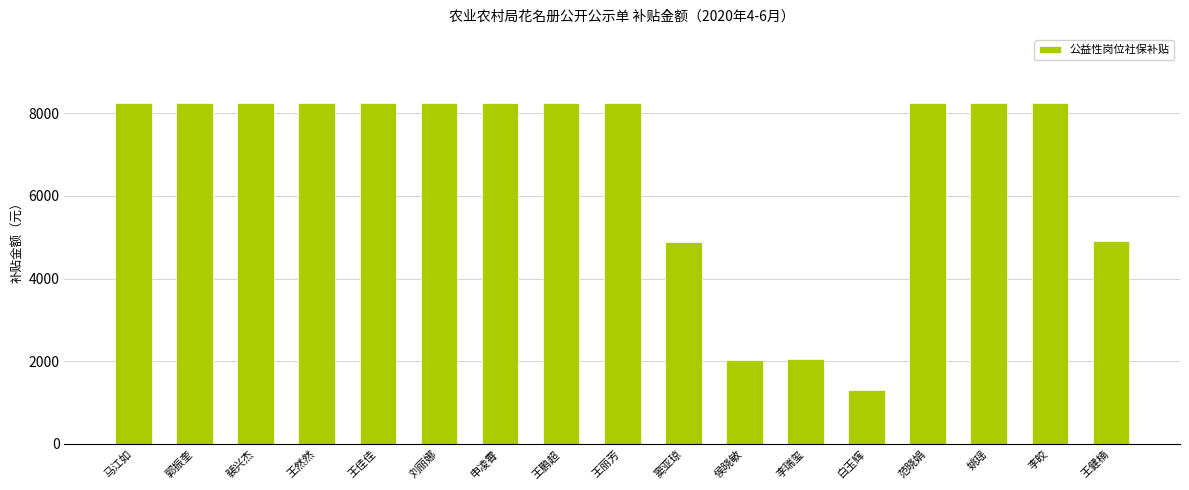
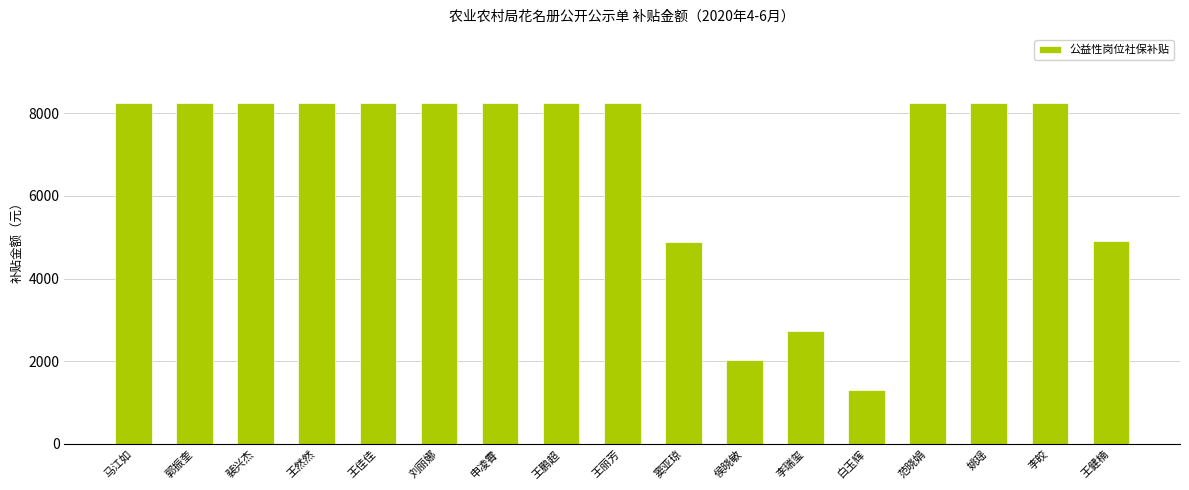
李瑞玺: 2100 -> 2700
